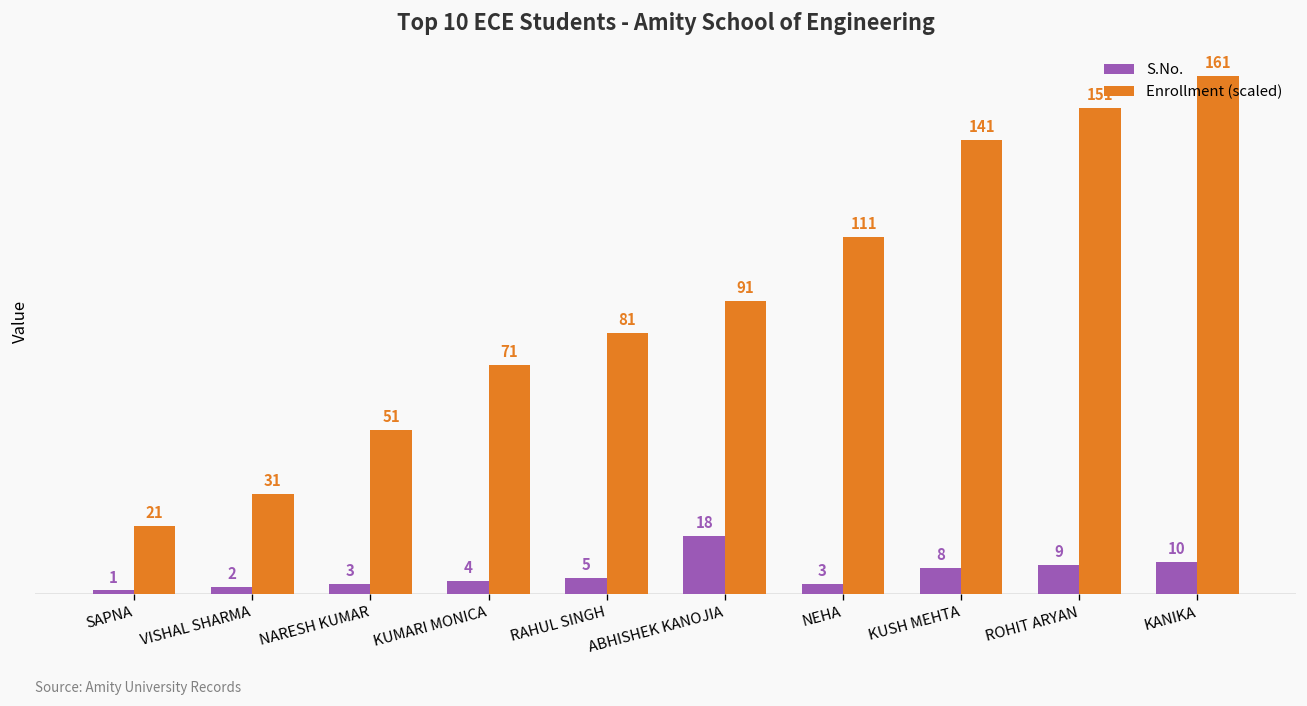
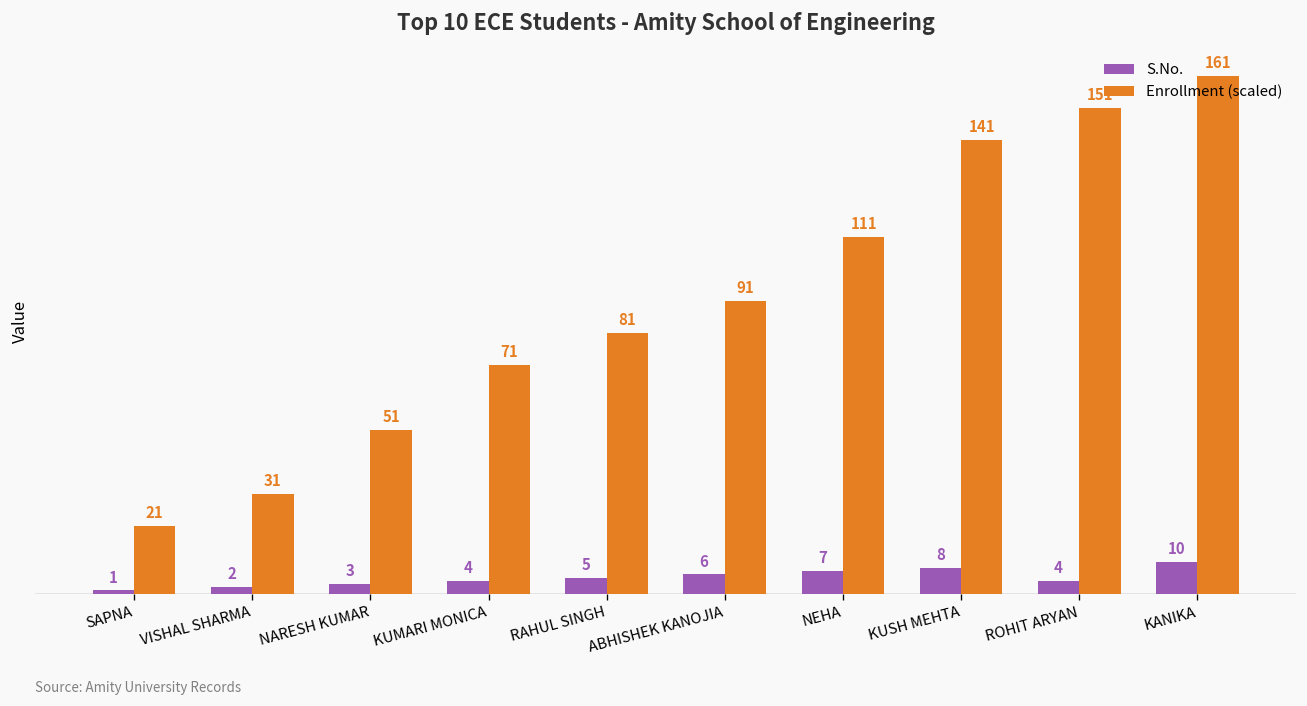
S.No., ABHISHEK KANOJIA: 18 -> 6
S.No., NEHA: 3 -> 7
S.No., ROHIT ARYAN: 9 -> 4
